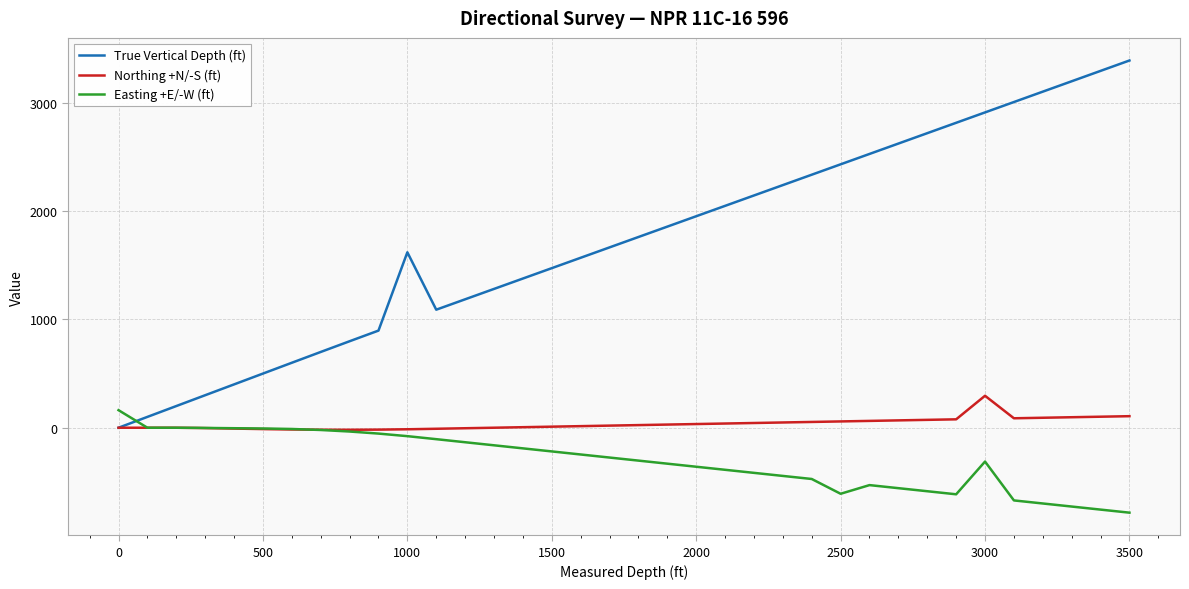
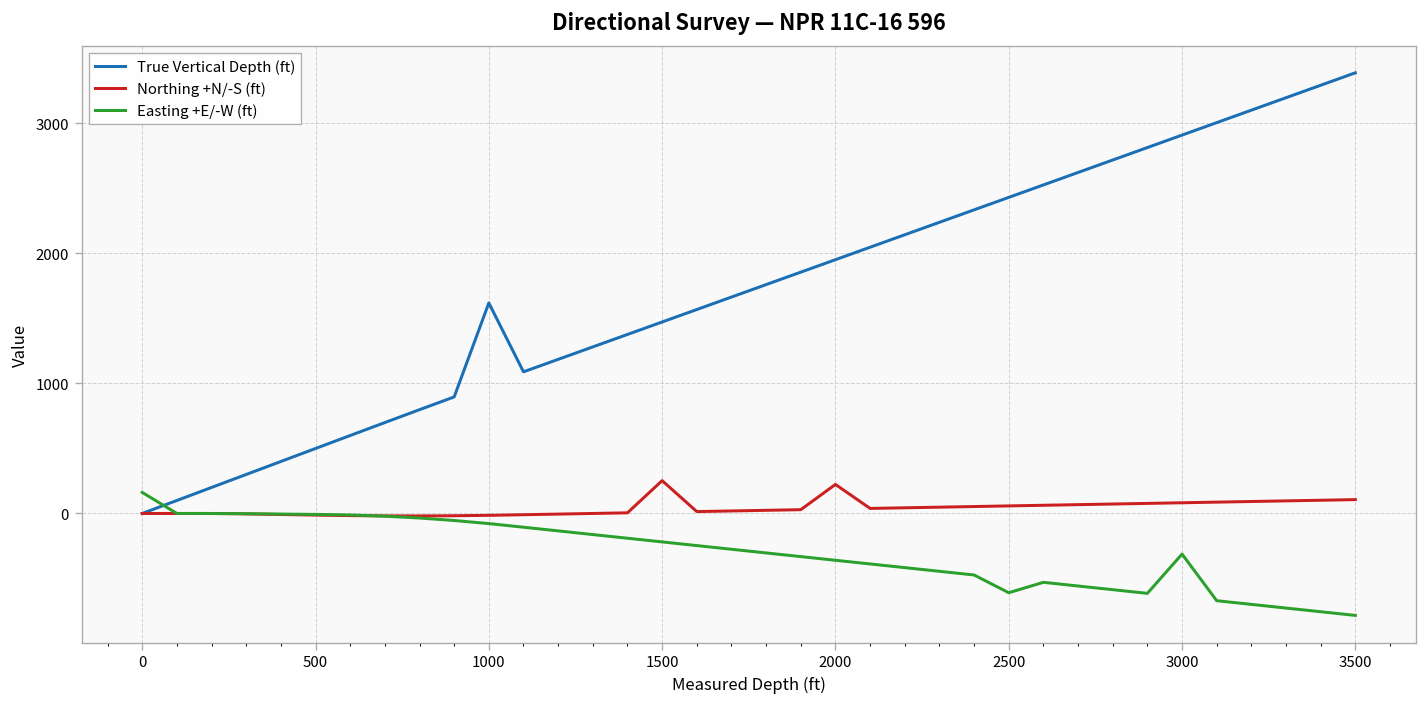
Northing +N/-S (ft), 1500: 10 -> 250
Northing +N/-S (ft), 2000: 30 -> 220
Northing +N/-S (ft), 3000: 290 -> 80
